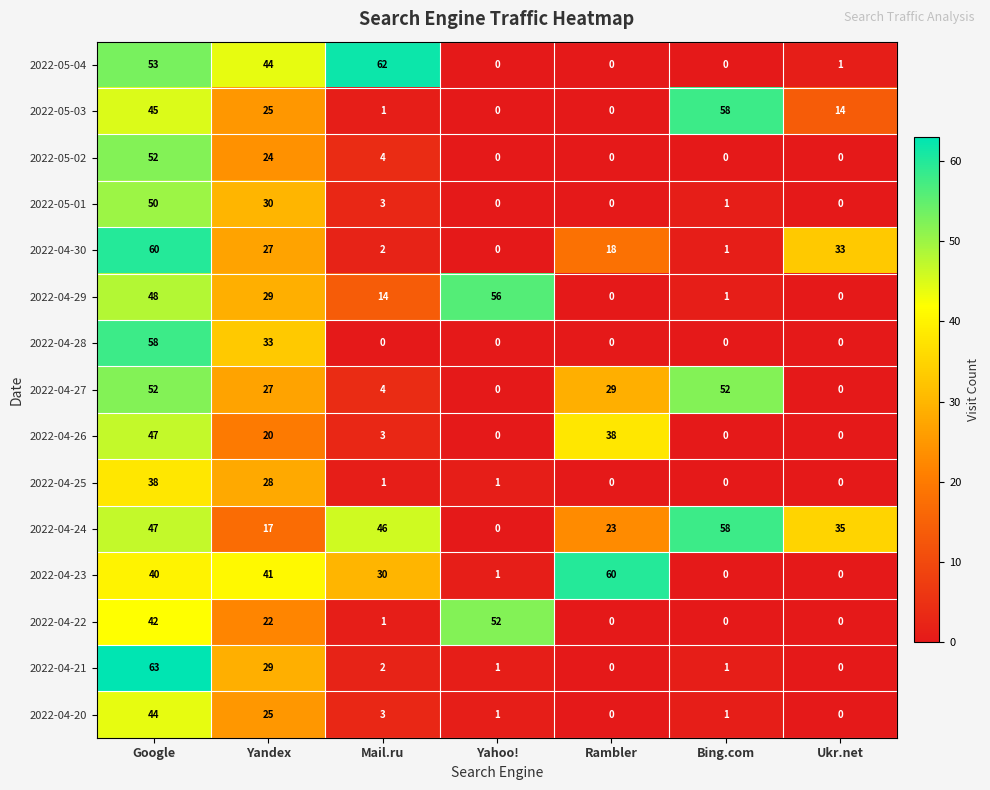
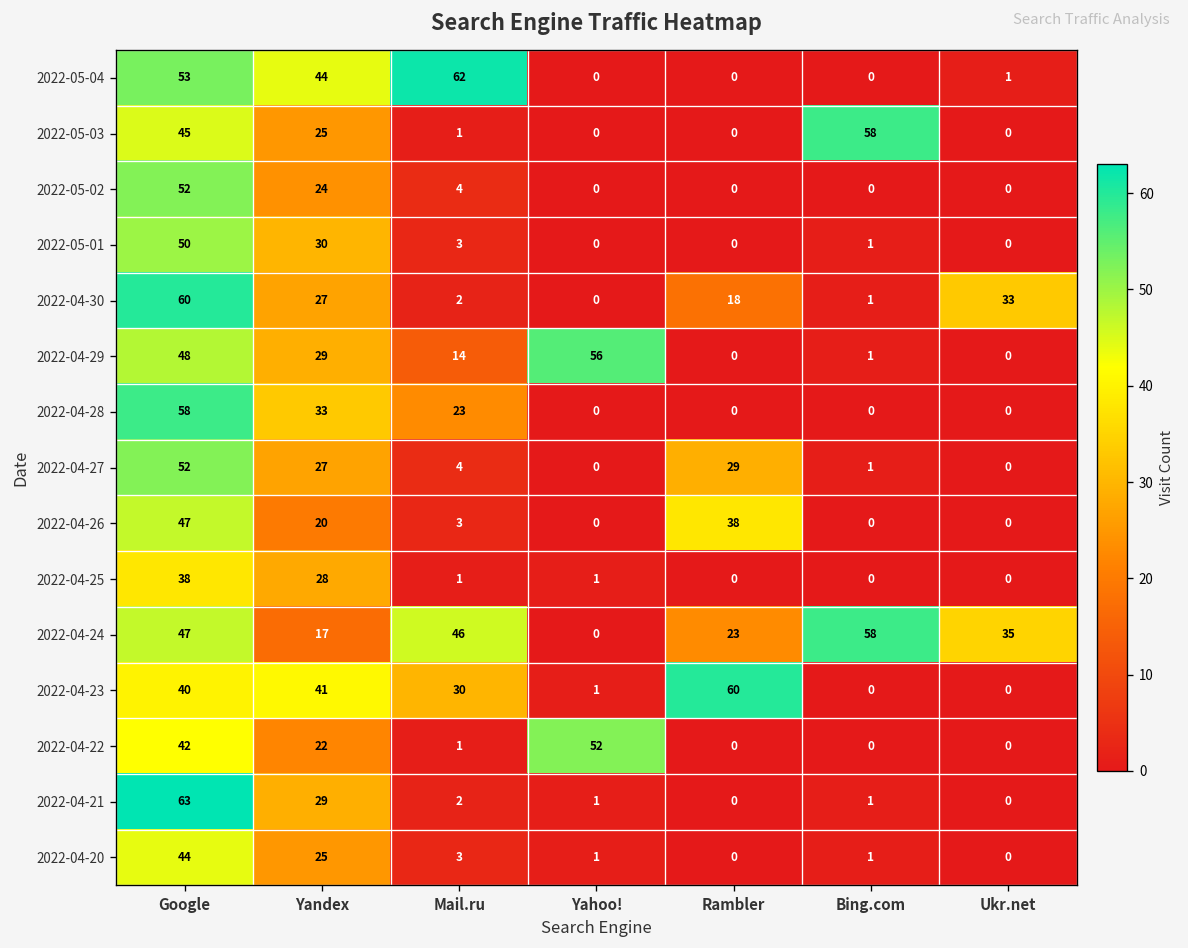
2022-05-03, Ukr.net: 14 -> 0
2022-04-28, Mail.ru: 0 -> 23
2022-04-27, Bing.com: 52 -> 1
